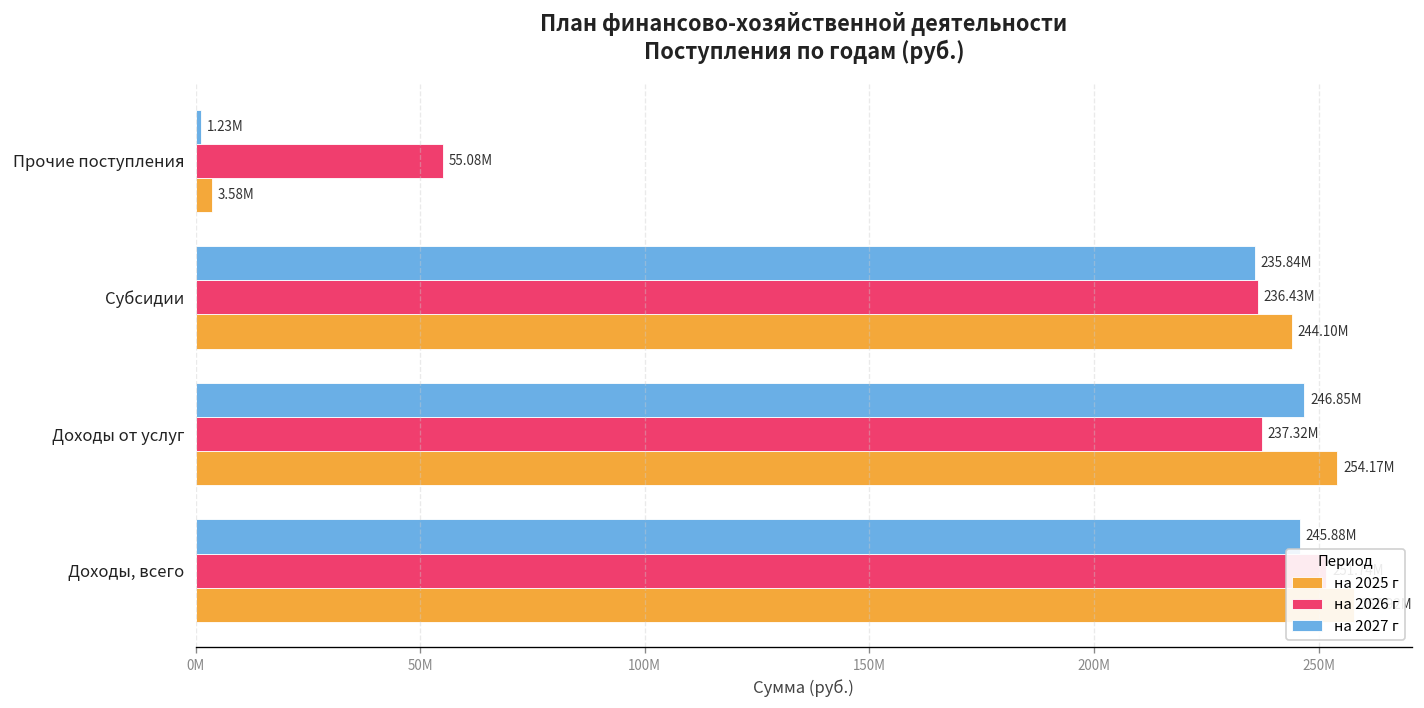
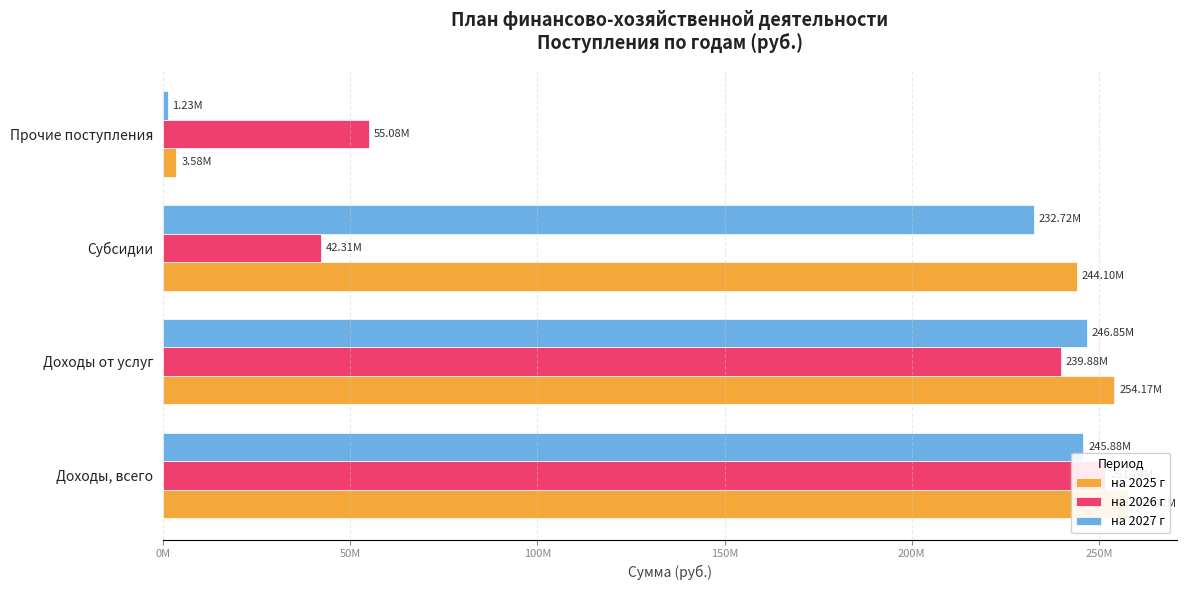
на 2027 г, Субсидии: 235.84M -> 232.72M
на 2026 г, Субсидии: 236.43M -> 42.31M
на 2026 г, Доходы от услуг: 237.32M -> 239.88M
